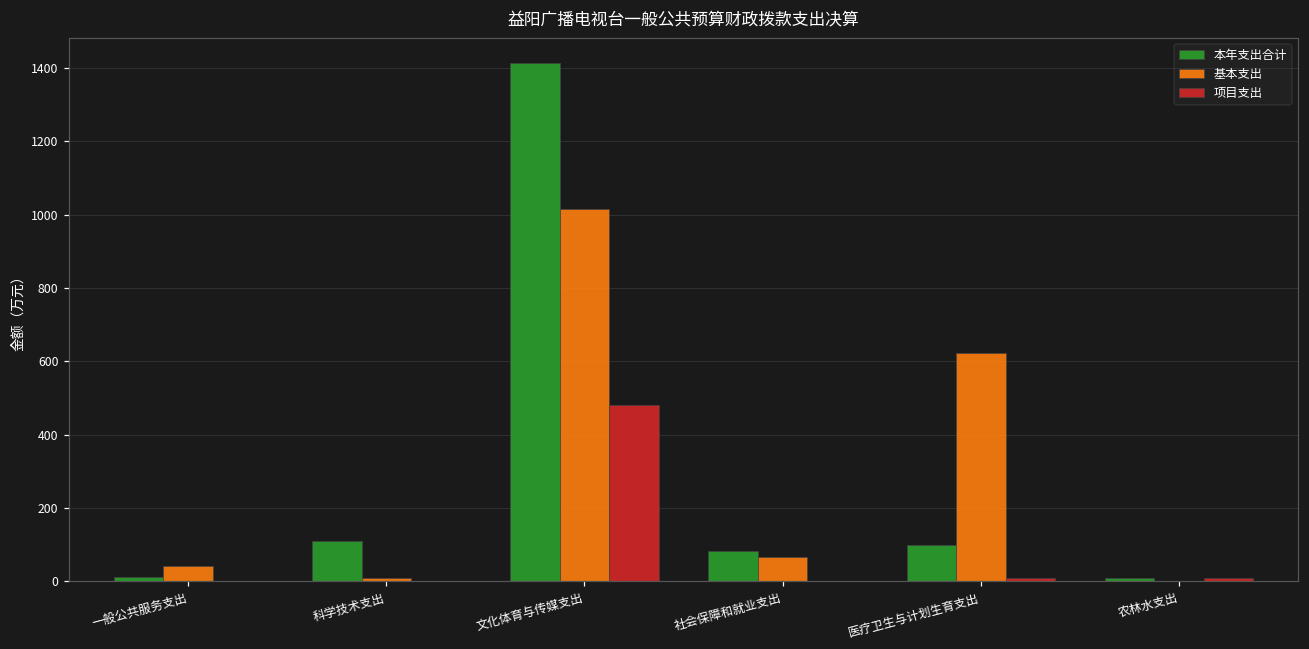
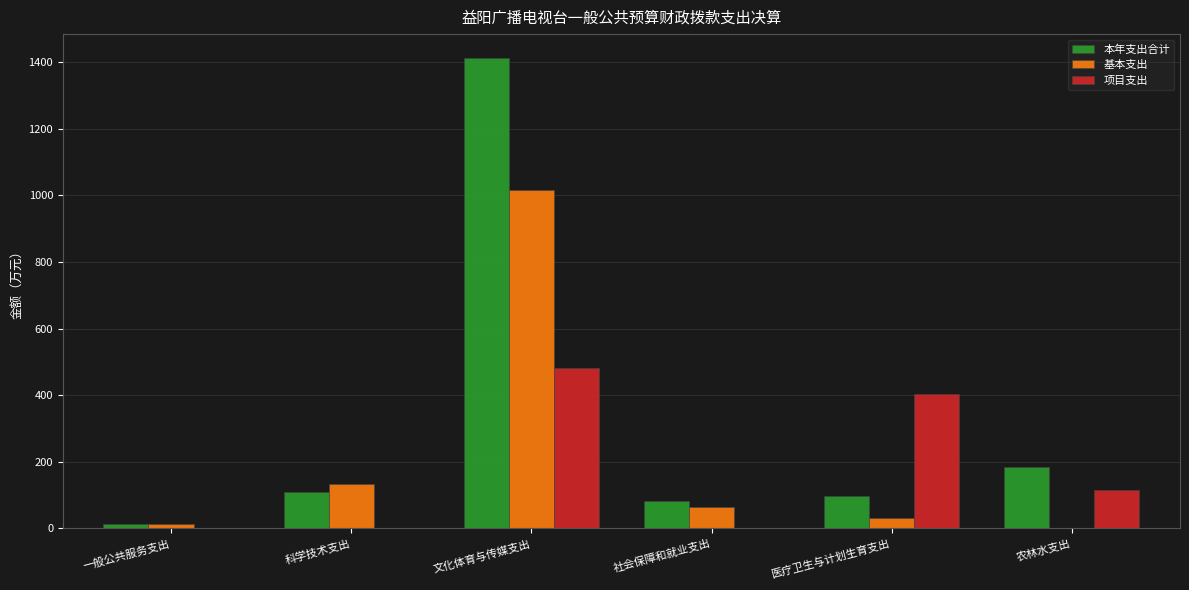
基本支出, 一般公共服务支出: 40 -> 10
基本支出, 科学技术支出: 10 -> 130
基本支出, 医疗卫生与计划生育支出: 620 -> 30
项目支出, 医疗卫生与计划生育支出: 10 -> 400
本年支出合计, 农林水支出: 10 -> 190
项目支出, 农林水支出: 10 -> 120
